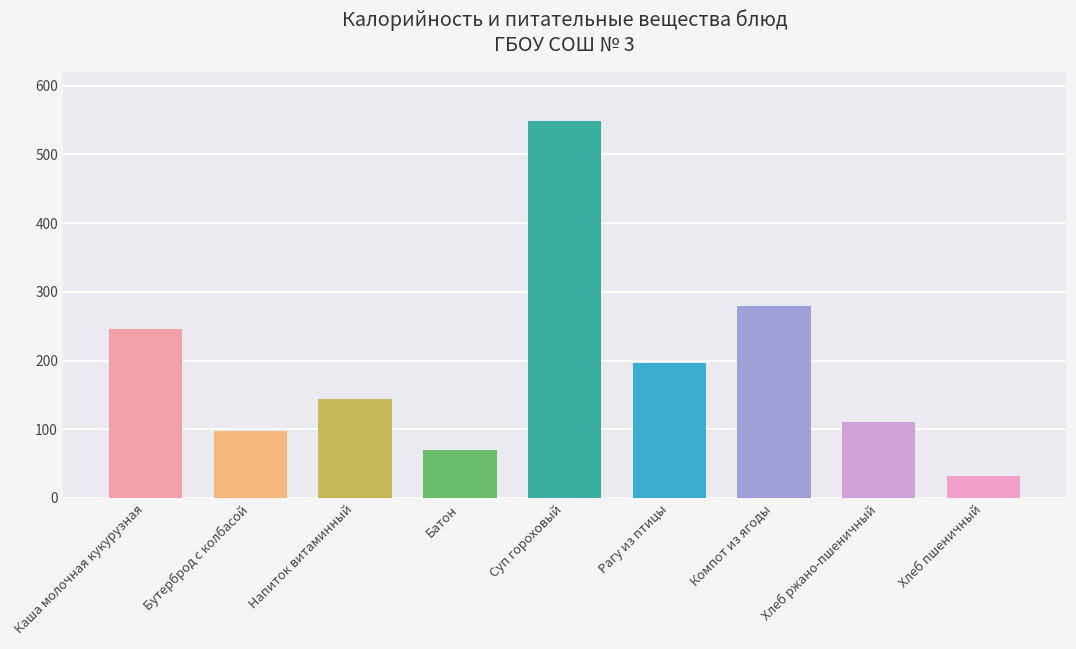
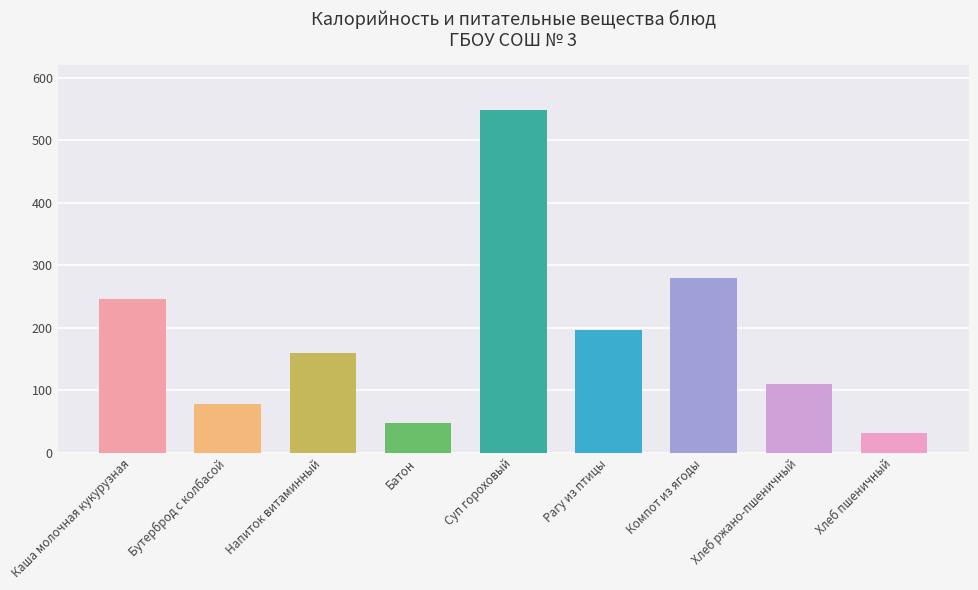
Бутерброд с колбасой: 100 -> 80
Напиток витаминный: 140 -> 160
Батон: 70 -> 50
